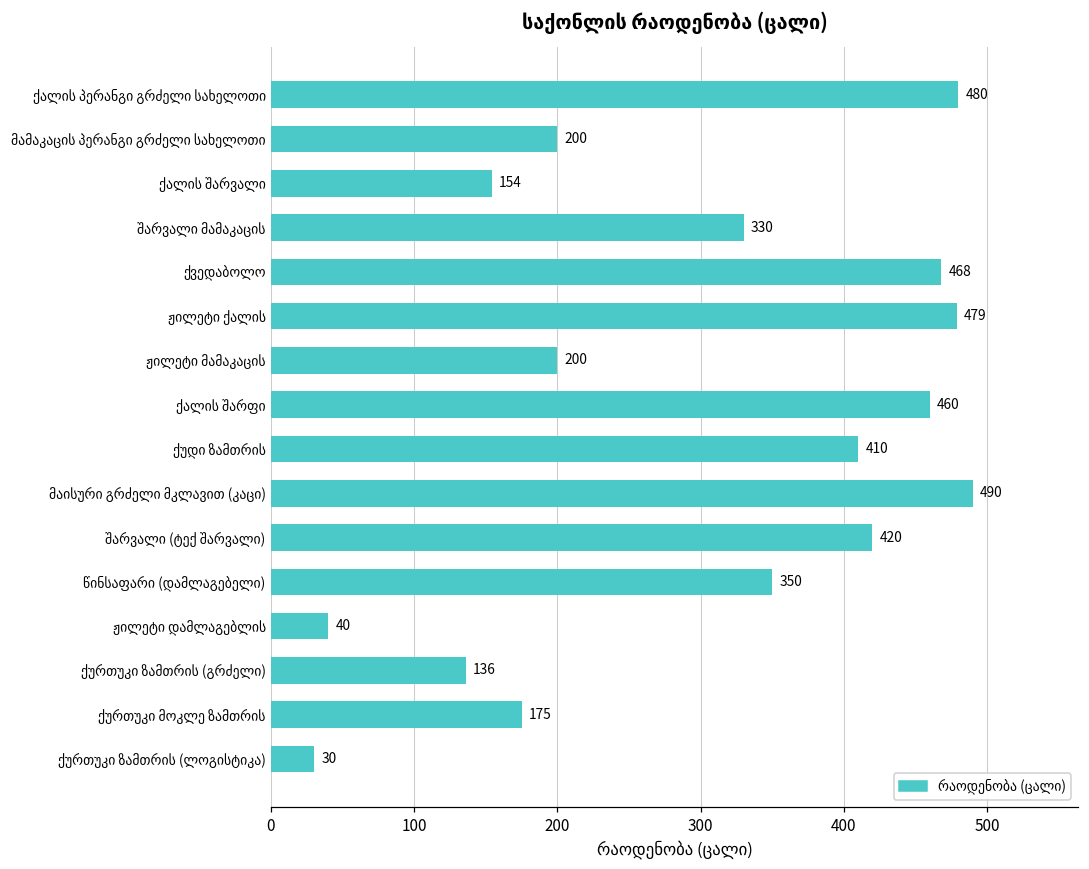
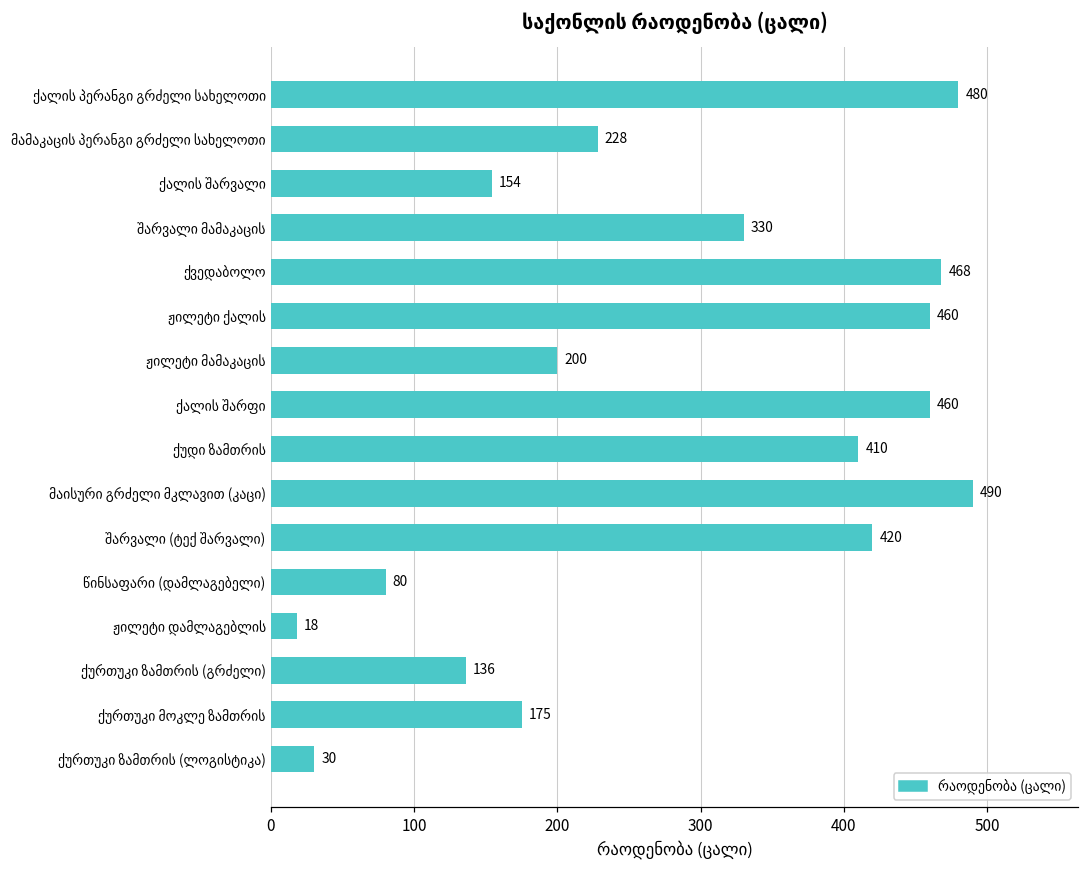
მამაკაცის პერანგი გრძელი სახელოთი: 200 -> 228
ჟილეტი ქალის: 479 -> 460
წინსაფარი (დამლაგებელი): 350 -> 80
ჟილეტი დამლაგებლის: 40 -> 18
